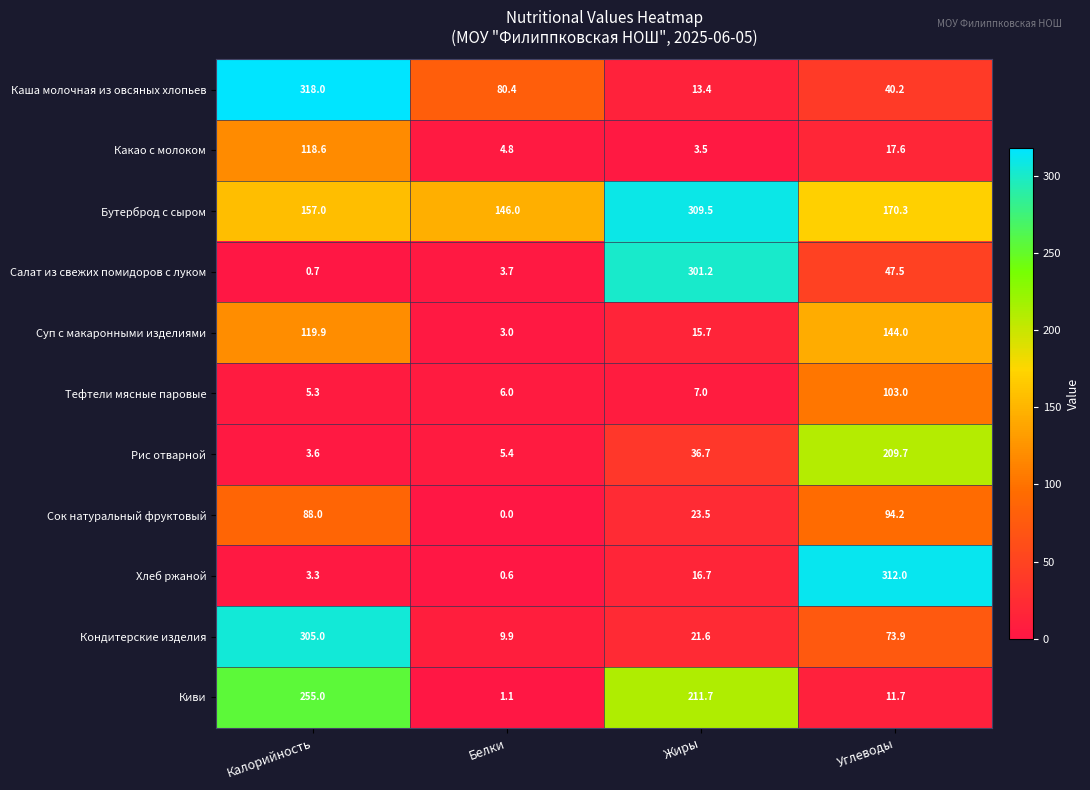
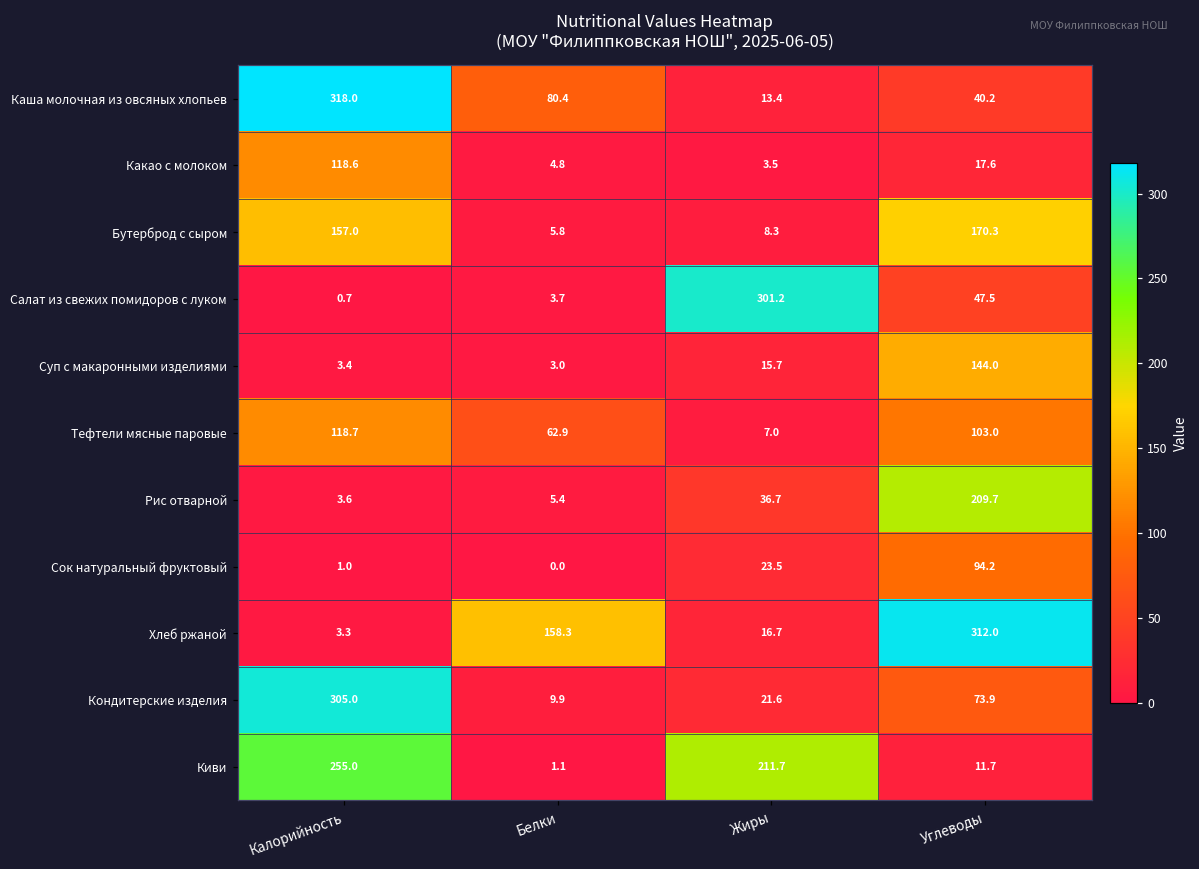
Бутерброд с сыром, Белки: 146.0 -> 5.8
Бутерброд с сыром, Жиры: 309.5 -> 8.3
Суп с макаронными изделиями, Калорийность: 119.9 -> 3.4
Тефтели мясные паровые, Калорийность: 5.3 -> 118.7
Тефтели мясные паровые, Белки: 6.0 -> 62.9
Сок натуральный фруктовый, Калорийность: 88.0 -> 1.0
Хлеб ржаной, Белки: 0.6 -> 158.3
